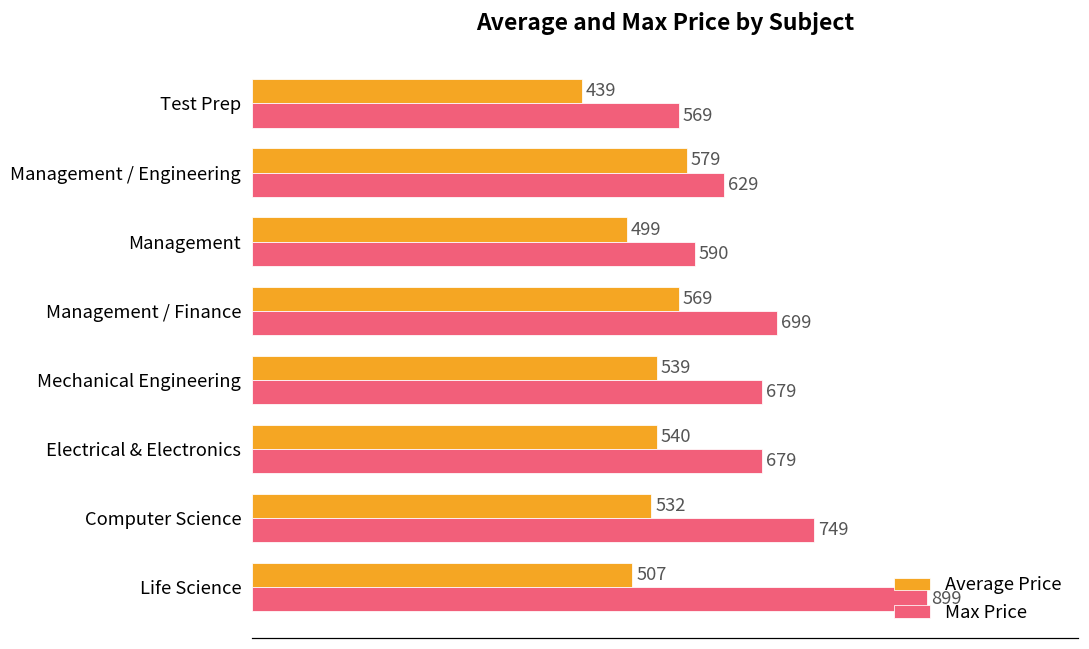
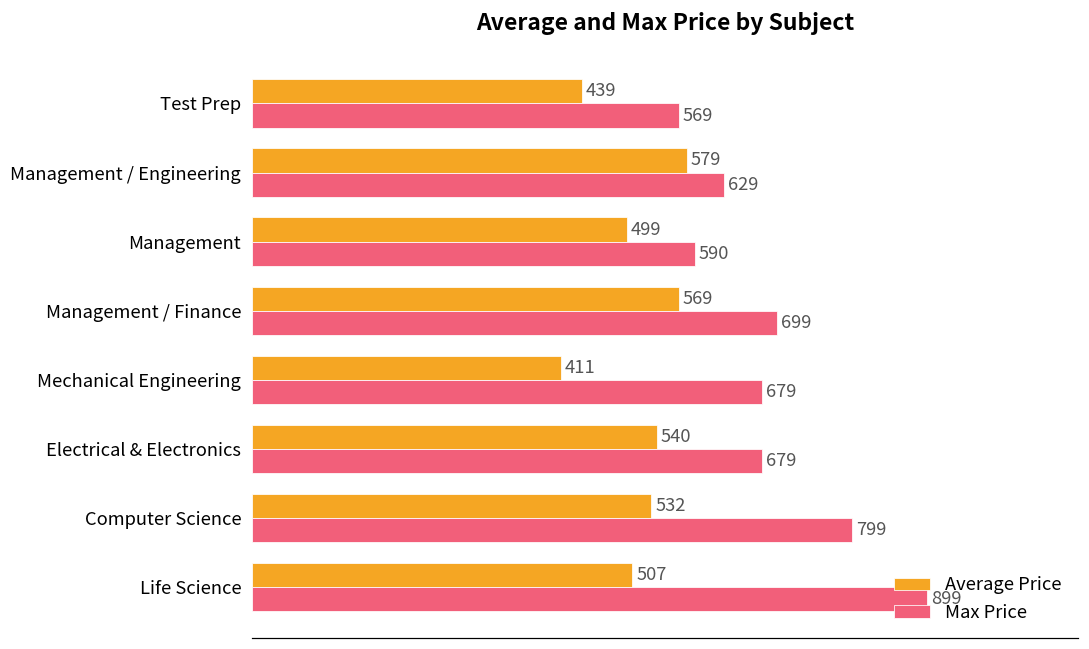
Average Price, Mechanical Engineering: 539 -> 411
Max Price, Computer Science: 749 -> 799
